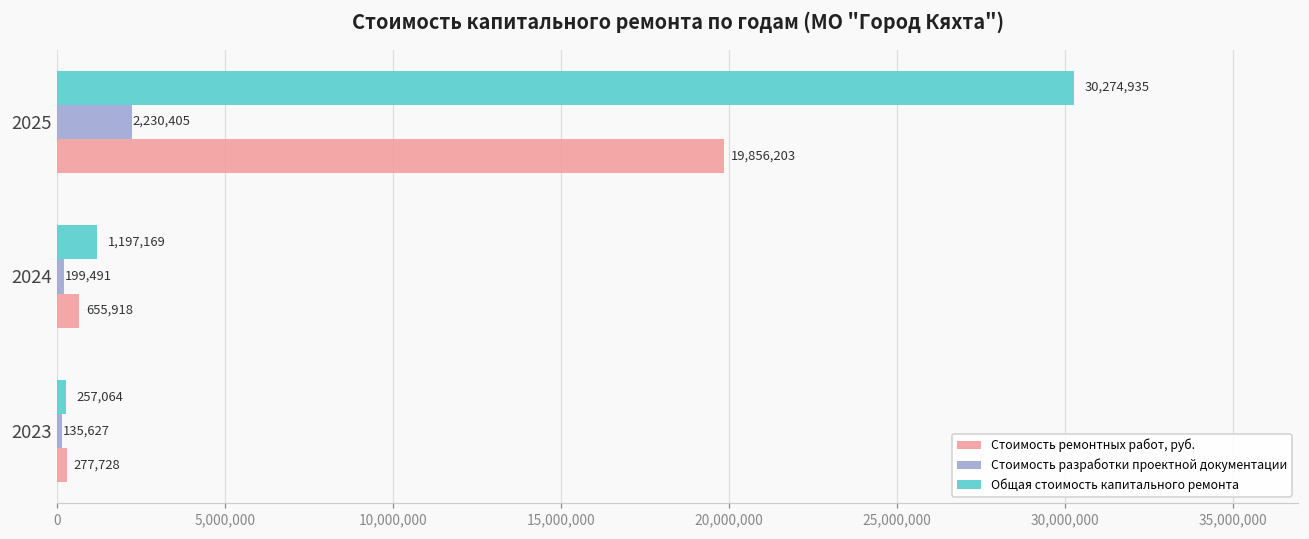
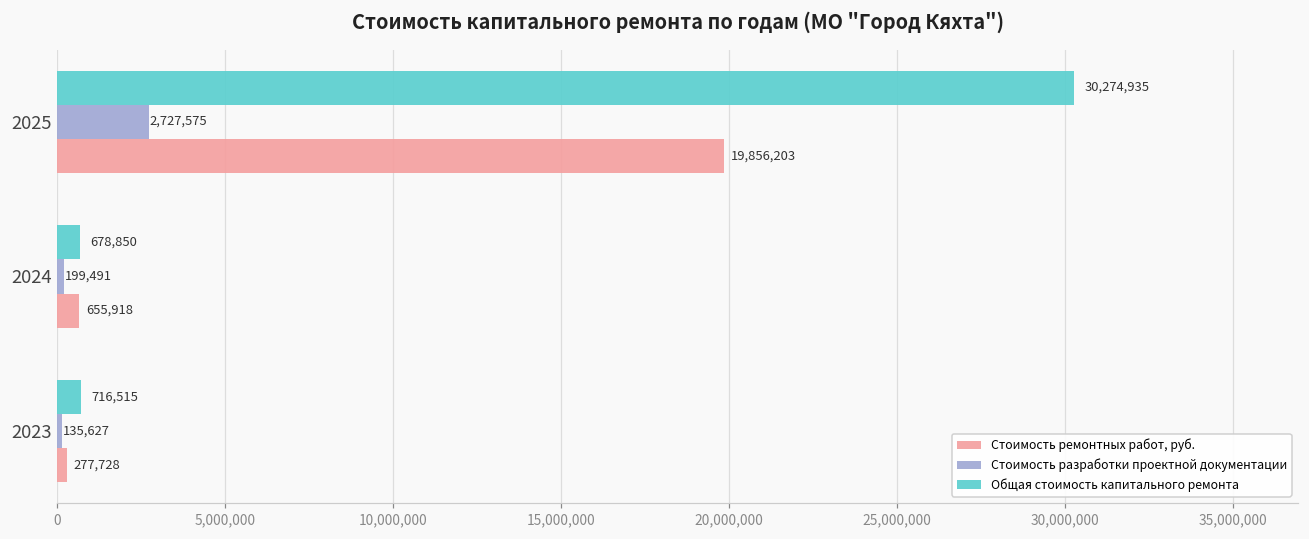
Стоимость разработки проектной документации, 2025: 2,230,405 -> 2,727,575
Общая стоимость капитального ремонта, 2024: 1,197,169 -> 678,850
Общая стоимость капитального ремонта, 2023: 257,064 -> 716,515
